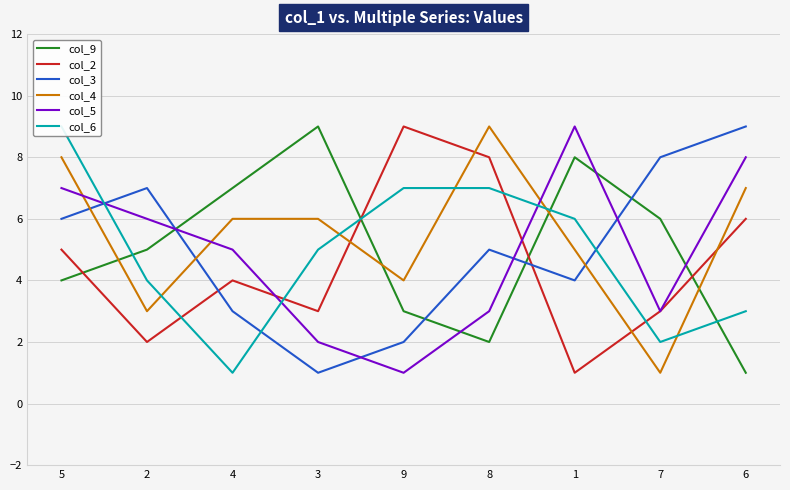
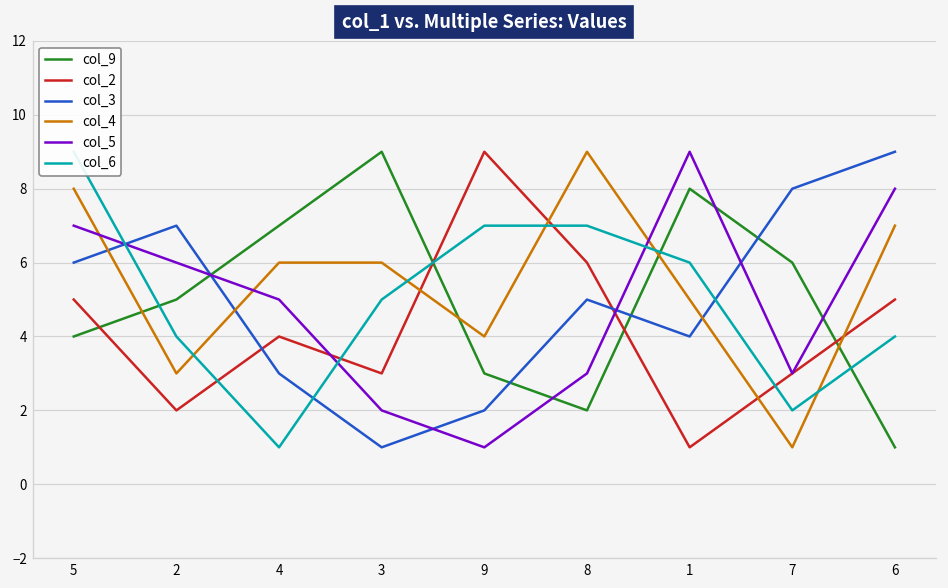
col_2, 8: 8 -> 6
col_2, 6: 6 -> 5
col_6, 6: 3 -> 4
